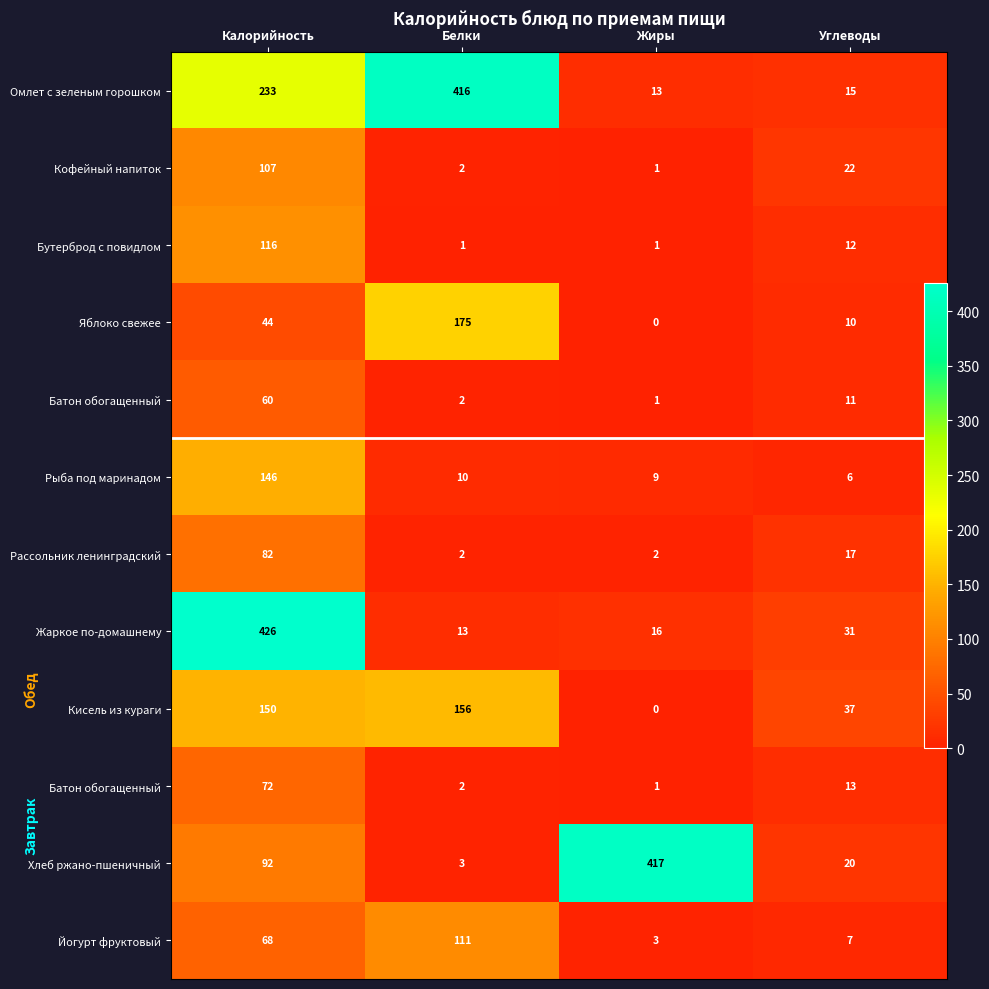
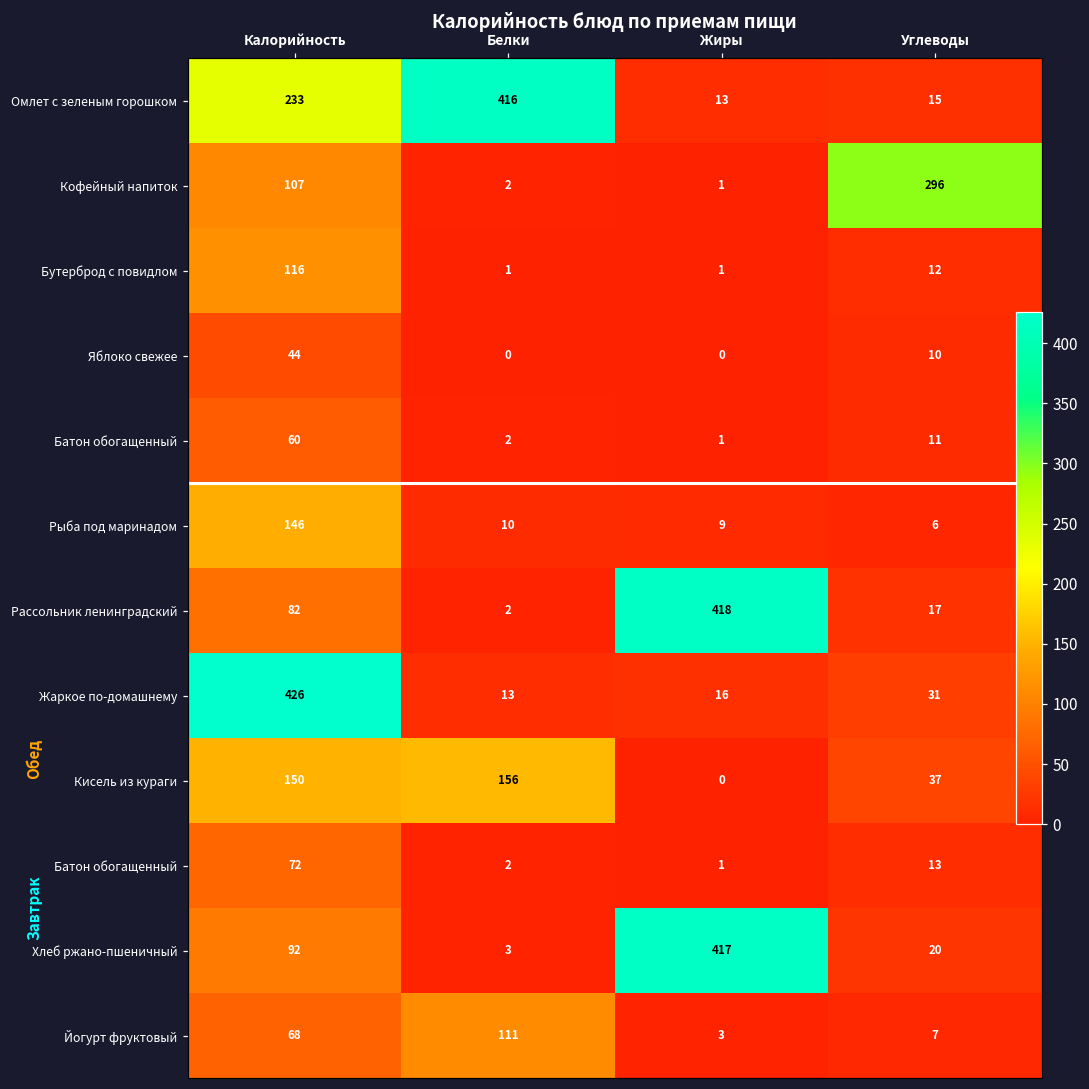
Кофейный напиток, Углеводы: 22 -> 296
Яблоко свежее, Белки: 175 -> 0
Рассольник ленинградский, Жиры: 2 -> 418
